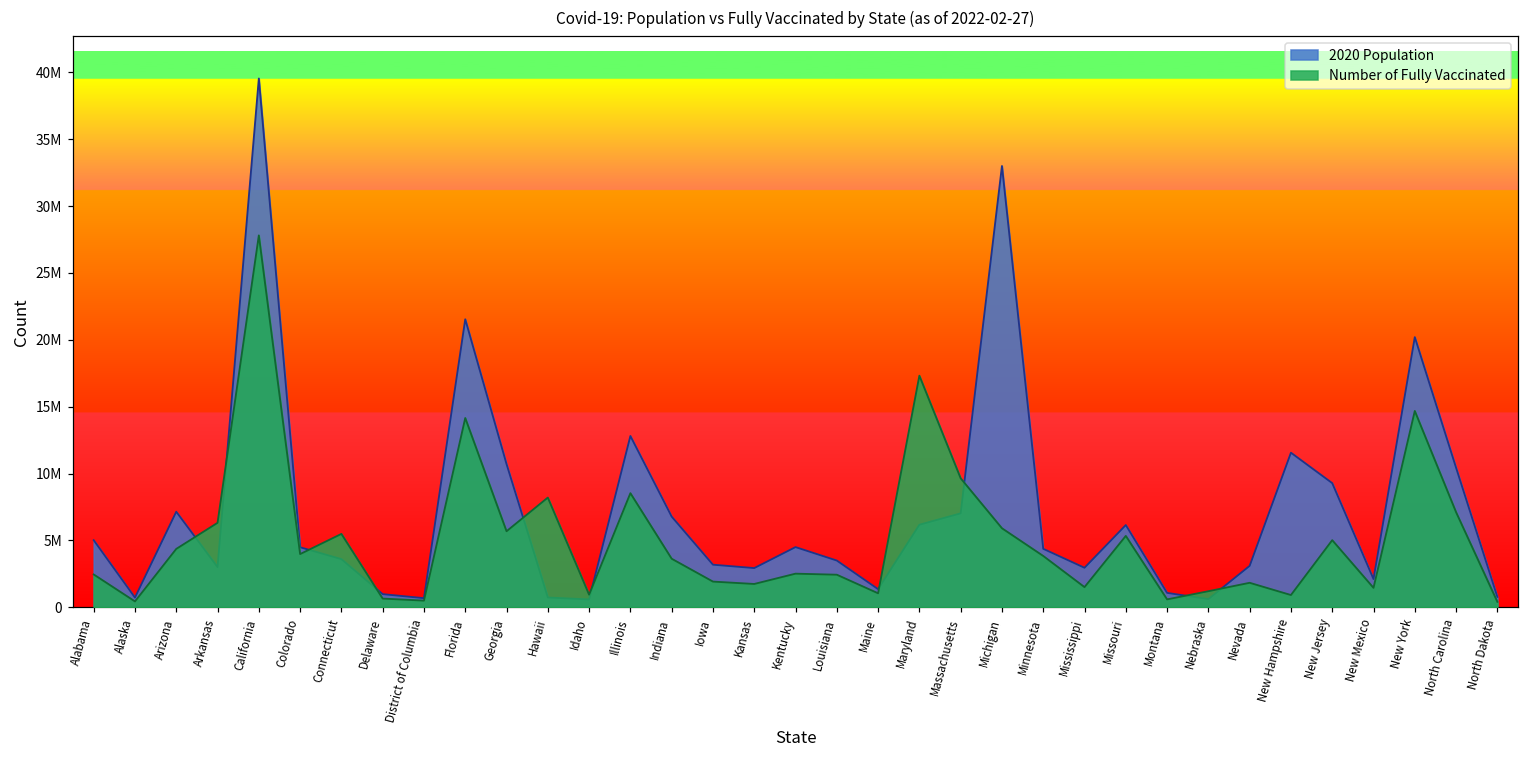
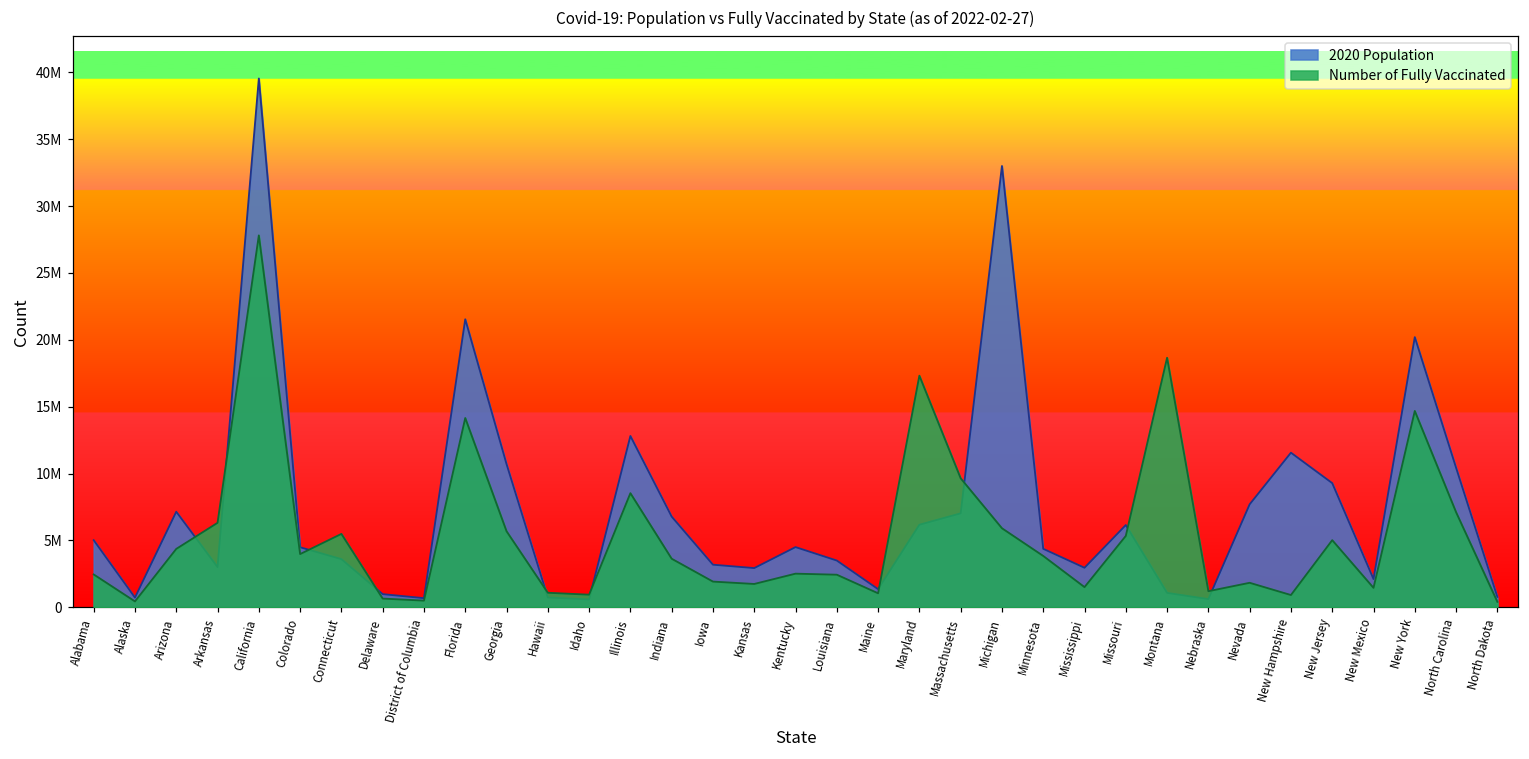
Number of Fully Vaccinated, Hawaii: 8200000 -> 1100000
Number of Fully Vaccinated, Montana: 600000 -> 18700000
2020 Population, Nevada: 3100000 -> 7700000
